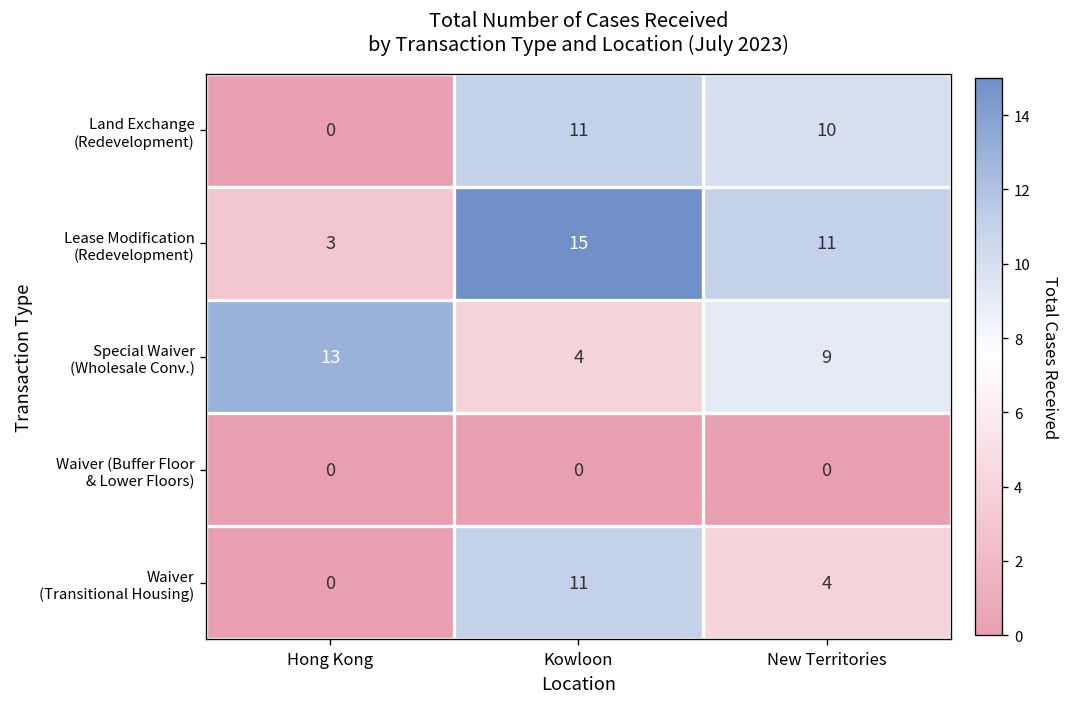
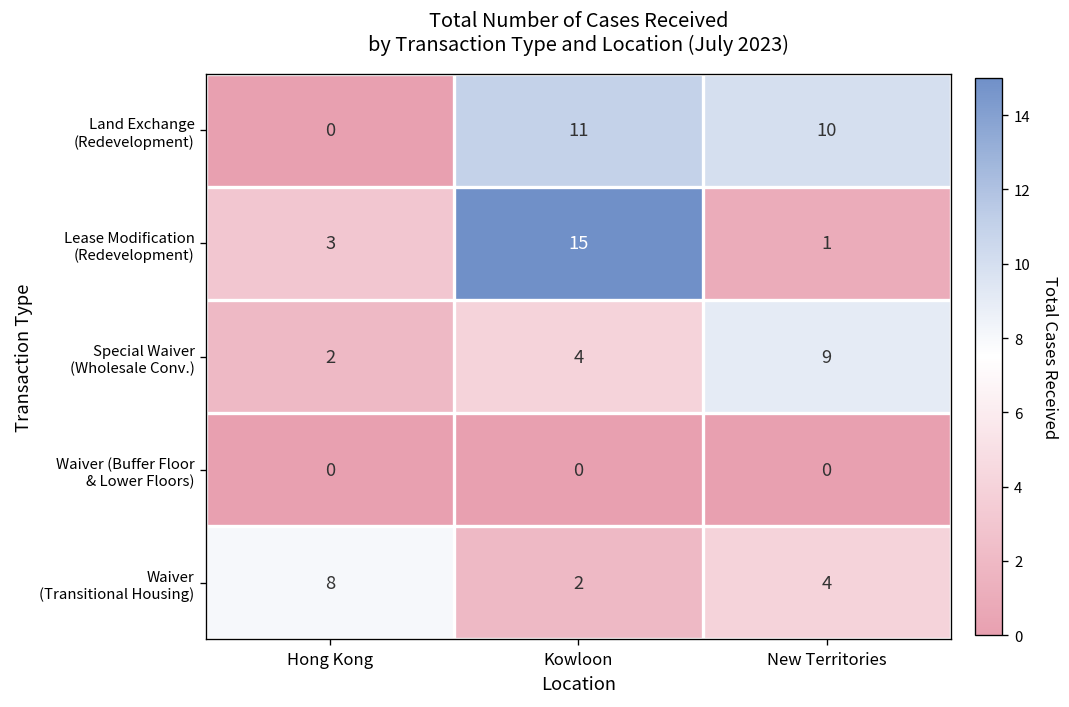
Lease Modification (Redevelopment), New Territories: 11 -> 1
Special Waiver (Wholesale Conv.), Hong Kong: 13 -> 2
Waiver (Transitional Housing), Hong Kong: 0 -> 8
Waiver (Transitional Housing), Kowloon: 11 -> 2
